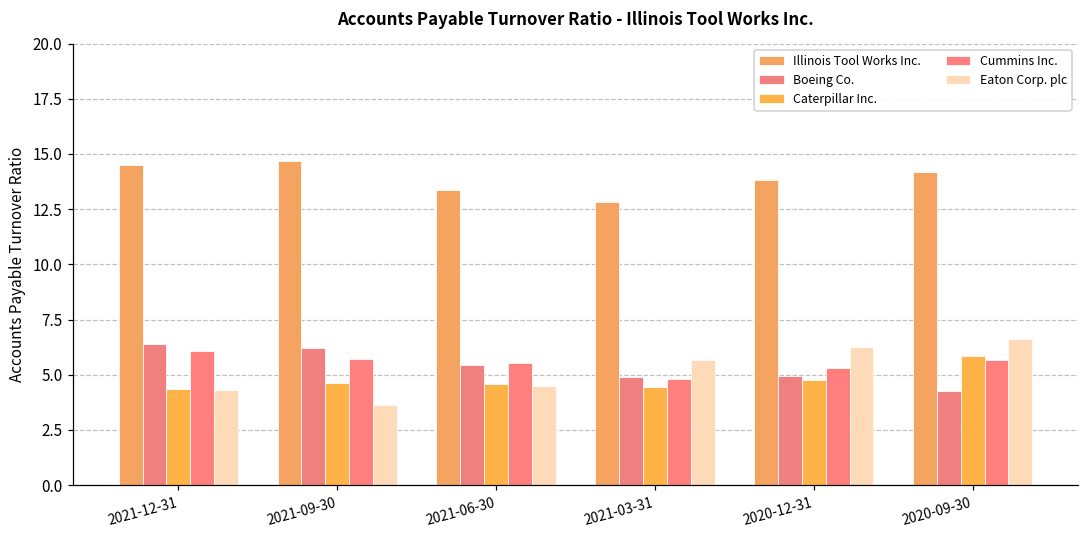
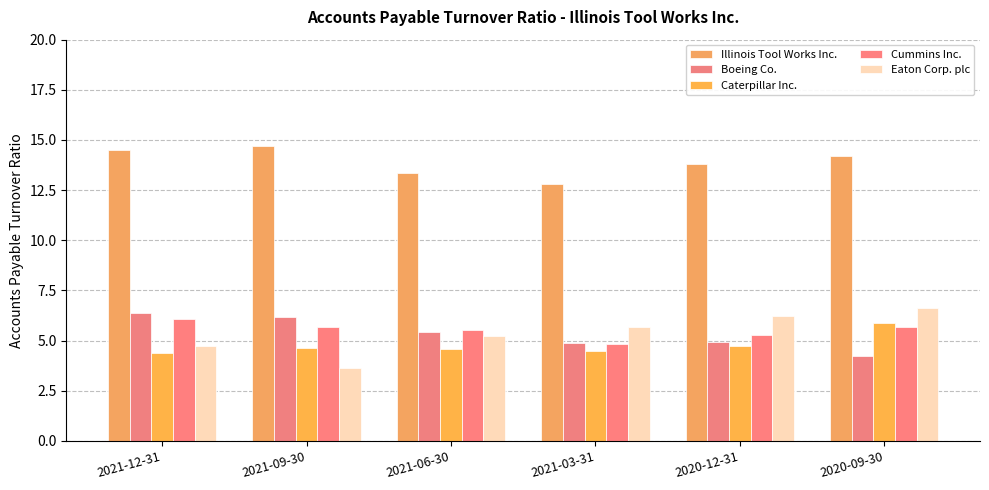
Eaton Corp. plc, 2021-12-31: 4.3 -> 4.8
Eaton Corp. plc, 2021-06-30: 4.5 -> 5.2
